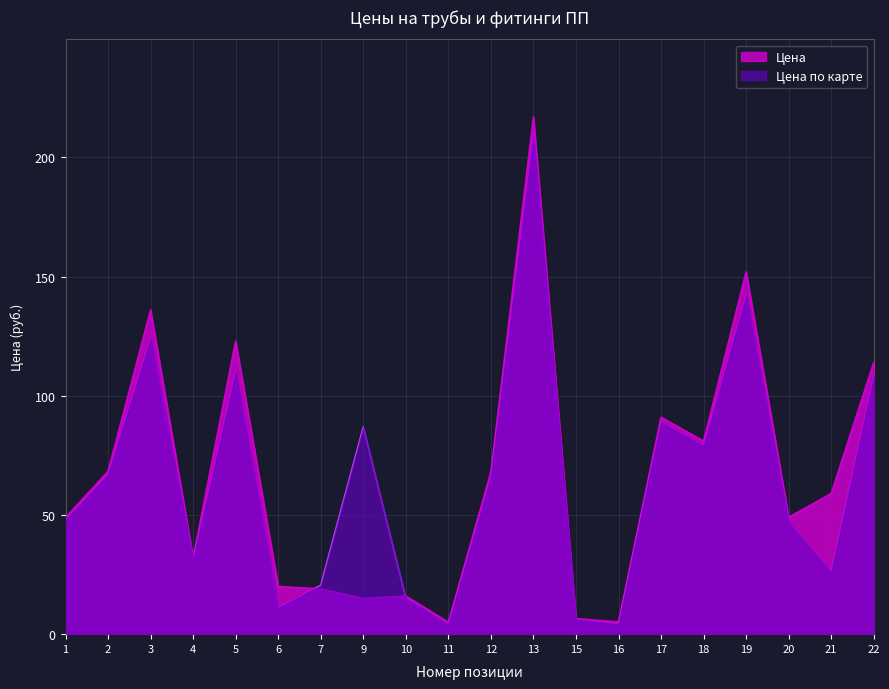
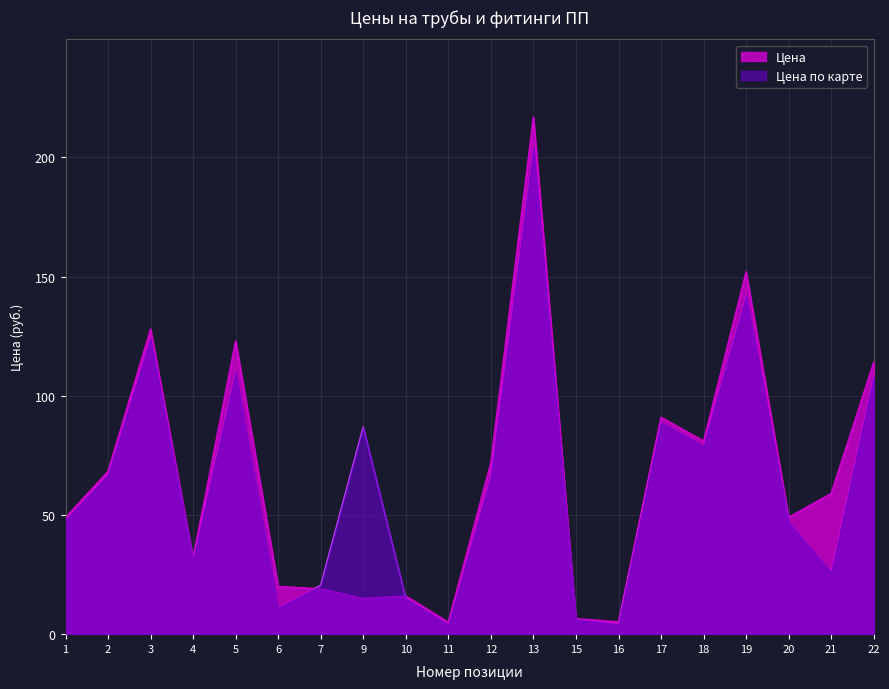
Цена, 3: 136 -> 128
Цена, 12: 68 -> 72
Цена по карте, 13: 209 -> 204
